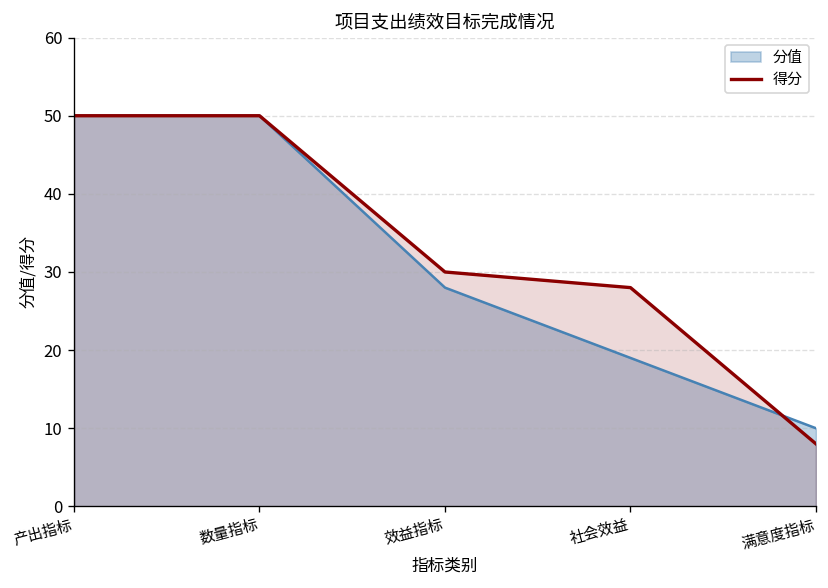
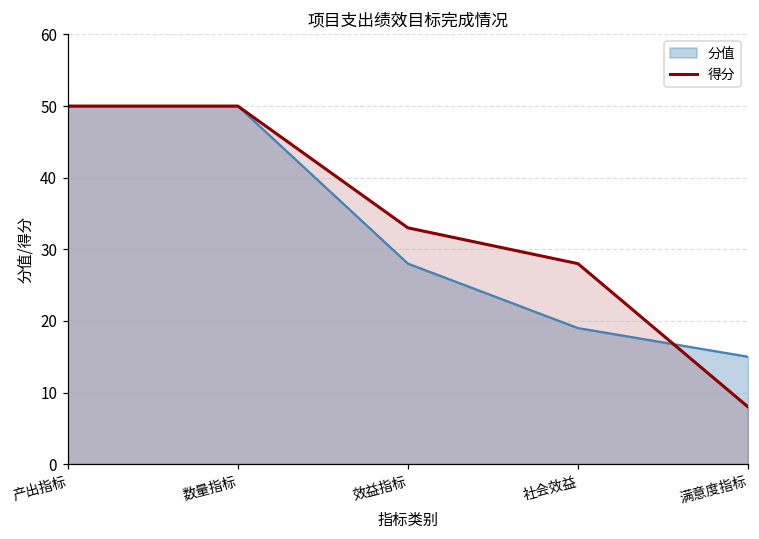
得分, 效益指标: 30 -> 33
分值, 满意度指标: 10 -> 15
